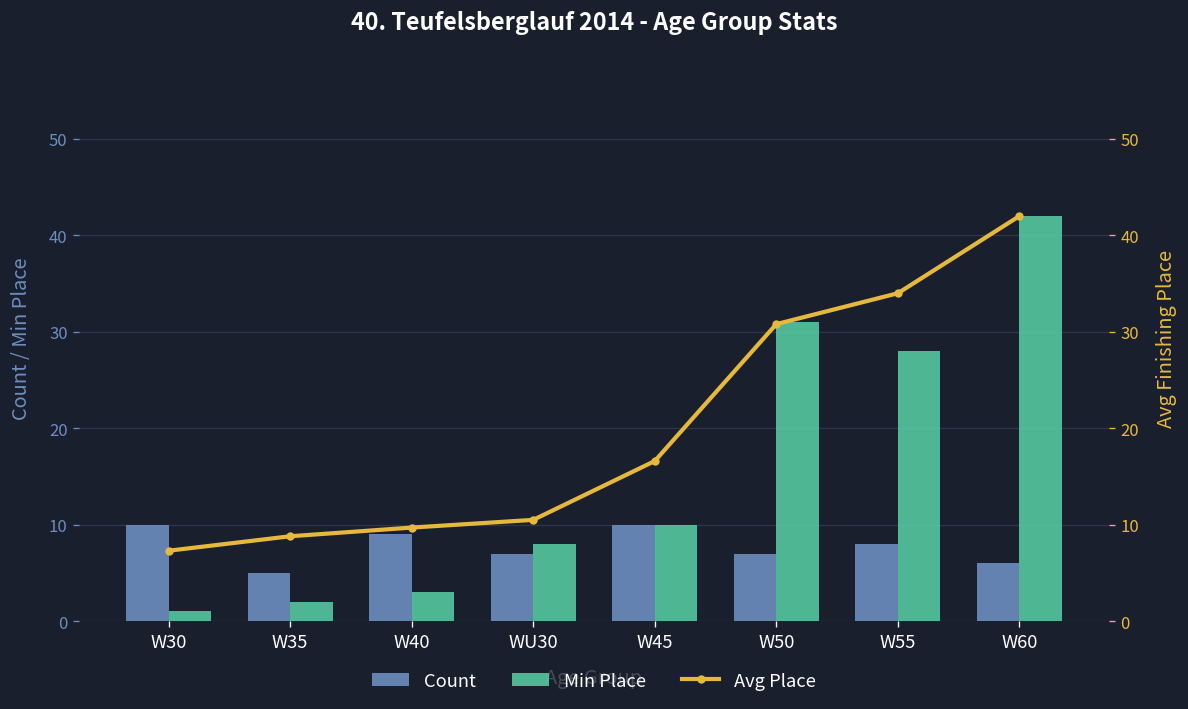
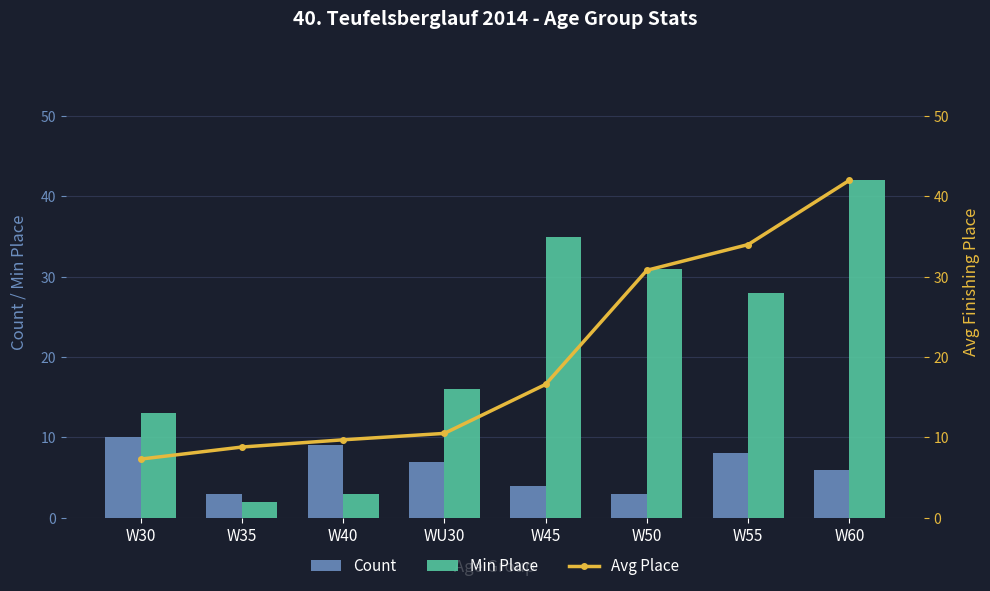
Min Place, W30: 1 -> 13
Count, W35: 5 -> 3
Min Place, WU30: 8 -> 16
Count, W45: 10 -> 4
Min Place, W45: 10 -> 35
Count, W50: 7 -> 3
